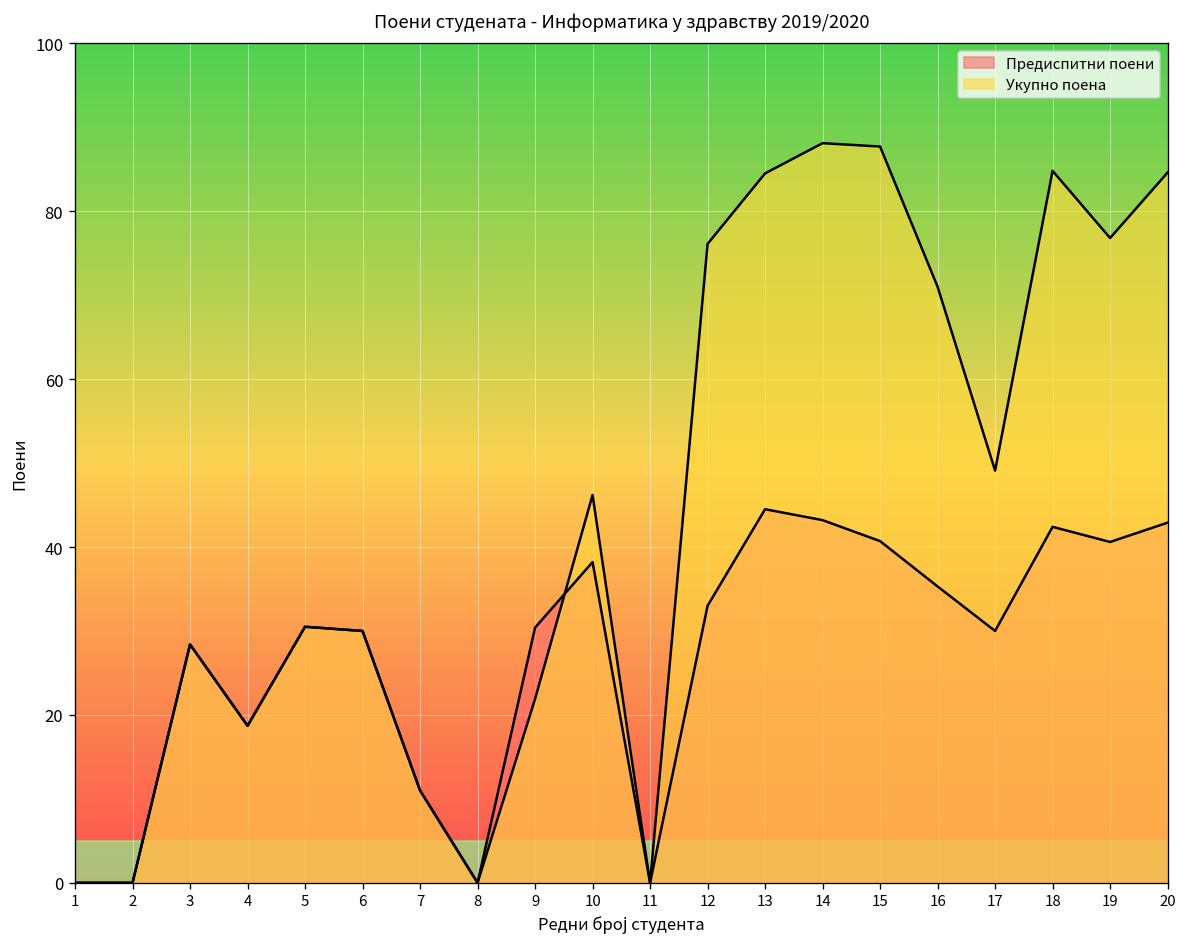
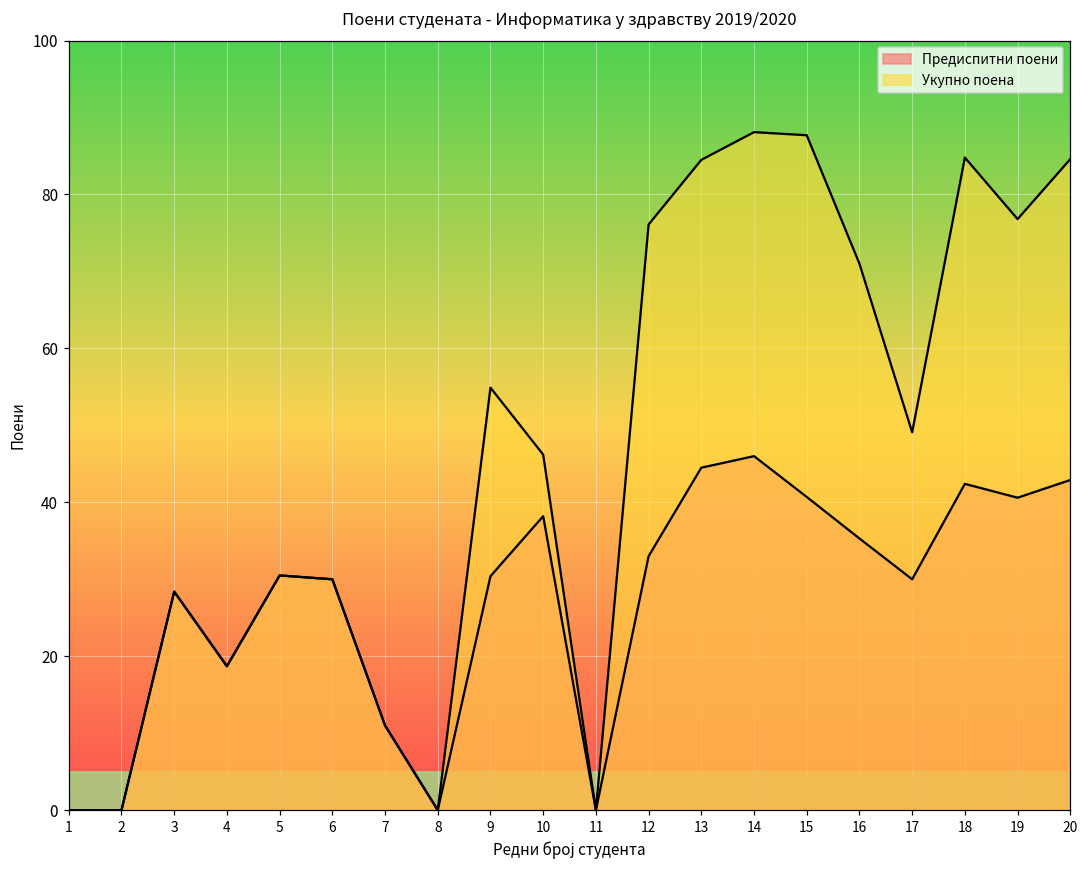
Укупно поена, 9: 22 -> 55
Предиспитни поени, 14: 43 -> 46
